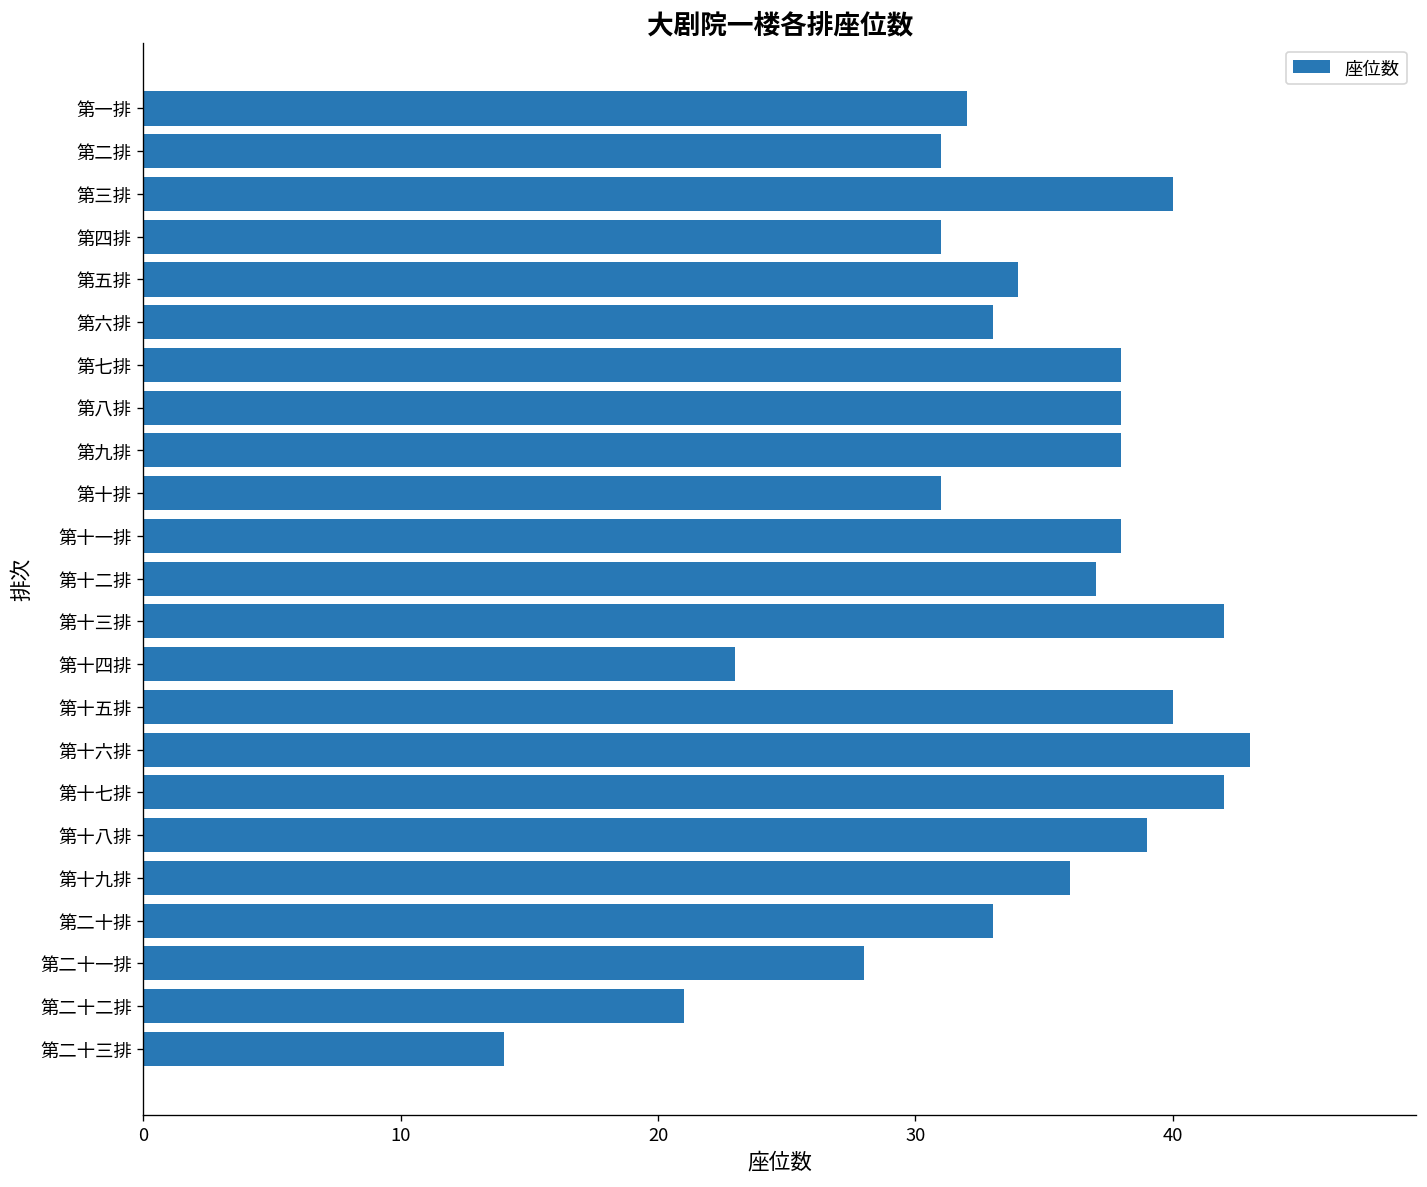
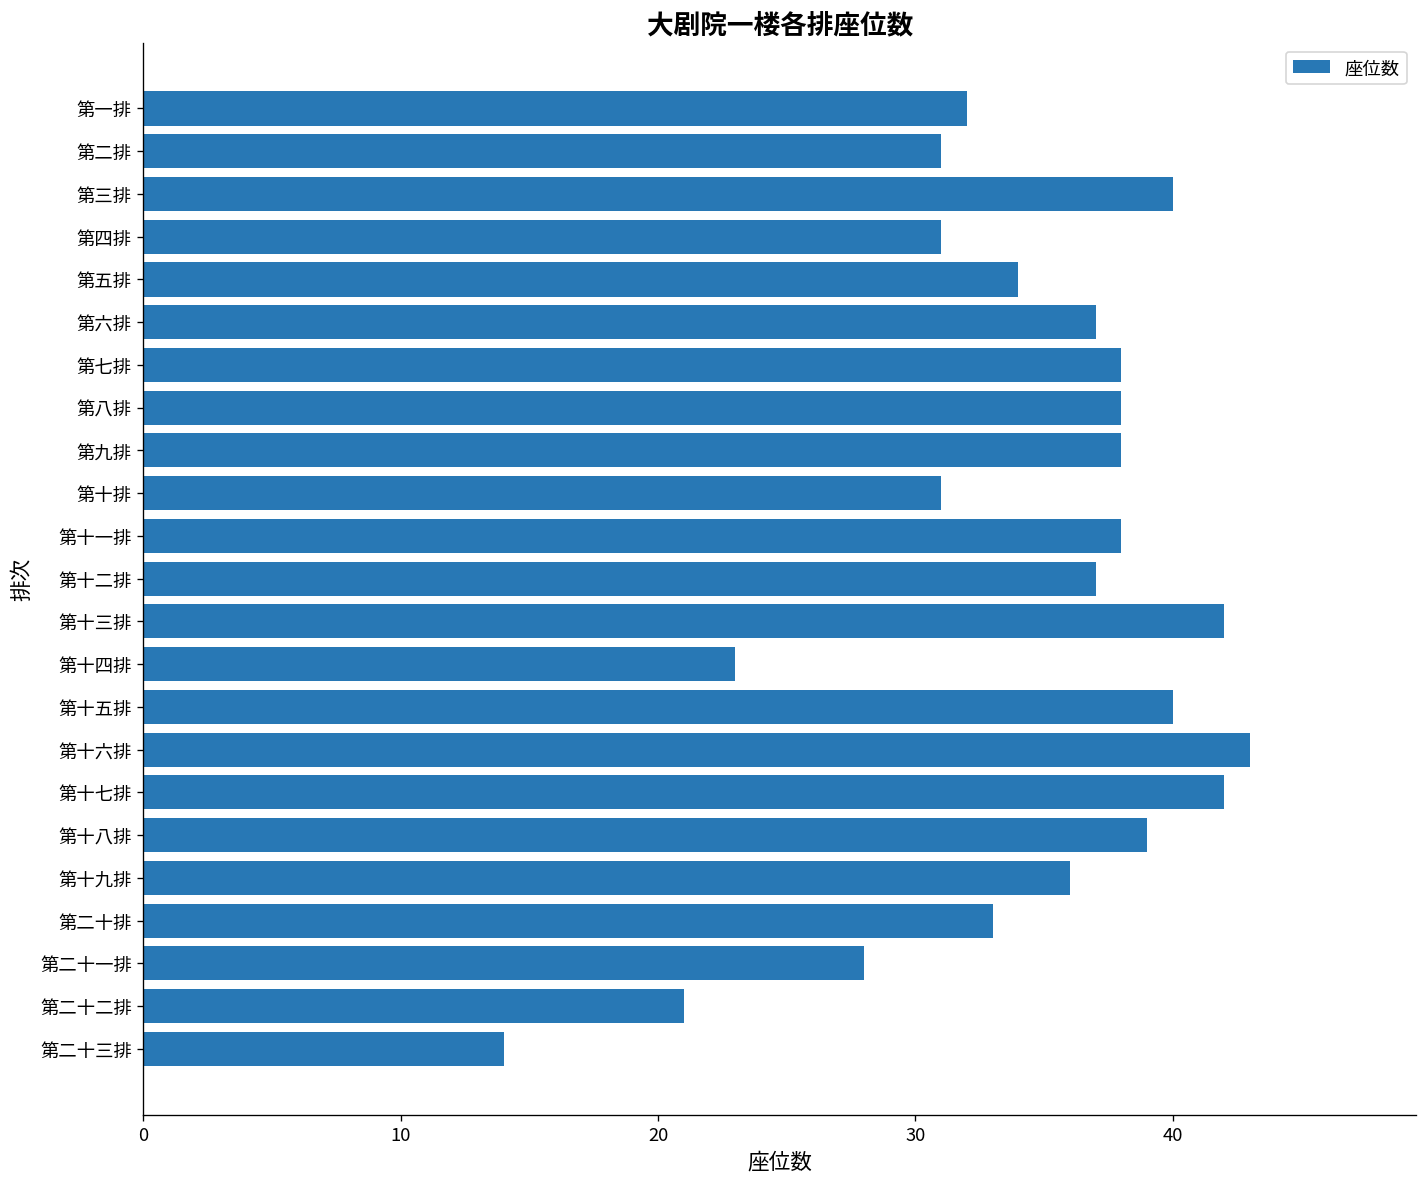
第六排: 33 -> 37
